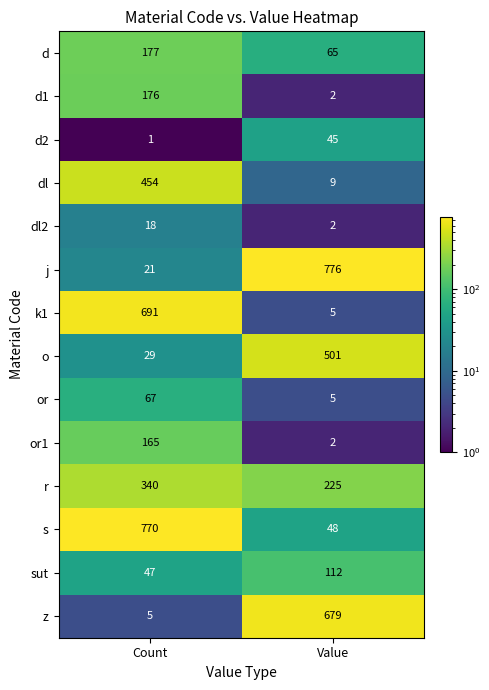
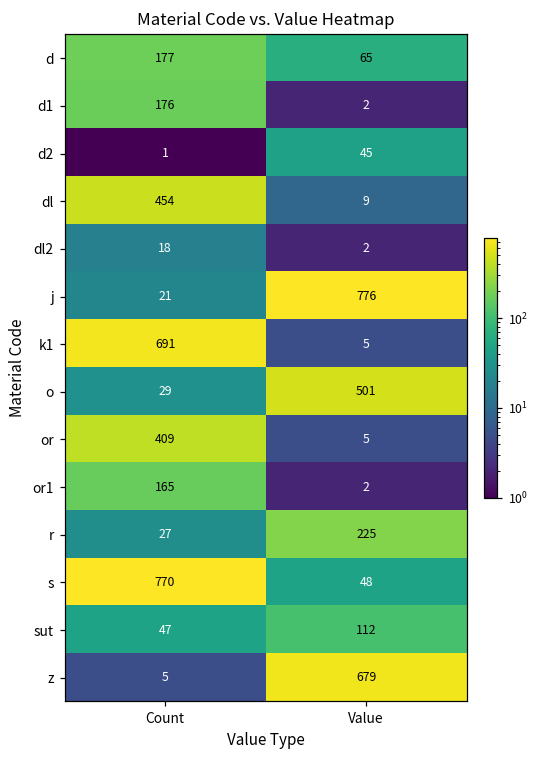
or, Count: 67 -> 409
r, Count: 340 -> 27
